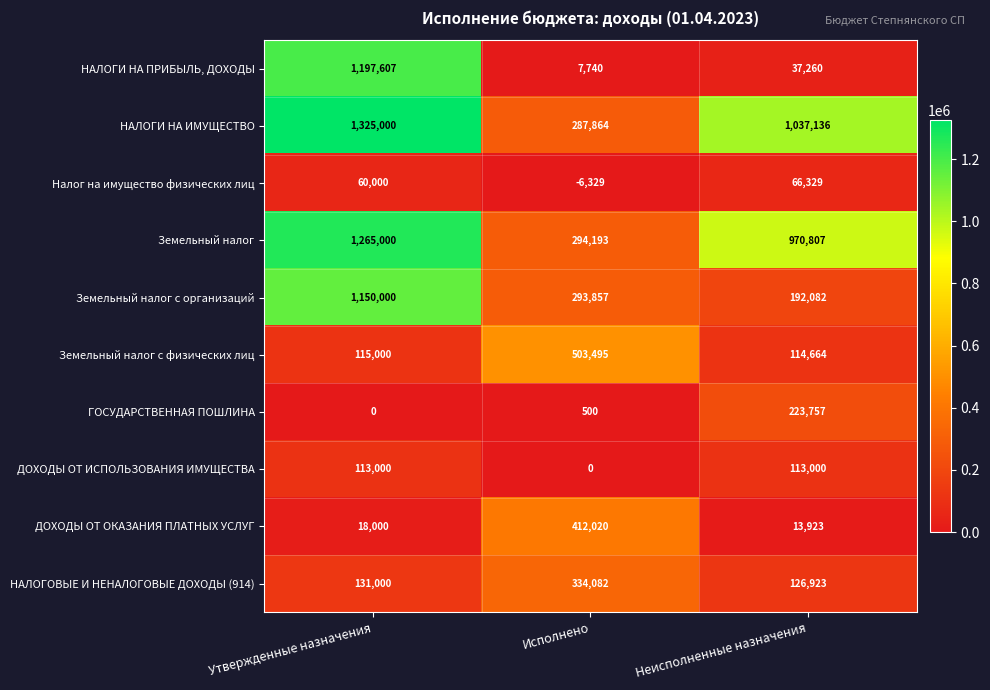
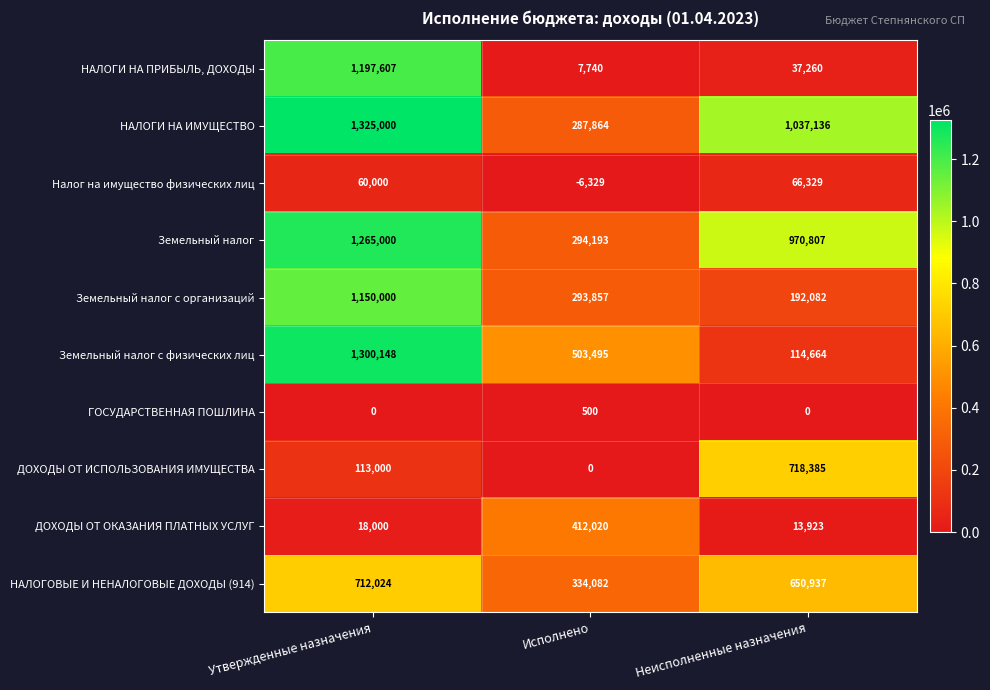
Земельный налог с физических лиц, Утвержденные назначения: 115,000 -> 1,300,148
ГОСУДАРСТВЕННАЯ ПОШЛИНА, Неисполненные назначения: 223,757 -> 0
ДОХОДЫ ОТ ИСПОЛЬЗОВАНИЯ ИМУЩЕСТВА, Неисполненные назначения: 113,000 -> 718,385
НАЛОГОВЫЕ И НЕНАЛОГОВЫЕ ДОХОДЫ (914), Утвержденные назначения: 131,000 -> 712,024
НАЛОГОВЫЕ И НЕНАЛОГОВЫЕ ДОХОДЫ (914), Неисполненные назначения: 126,923 -> 650,937
